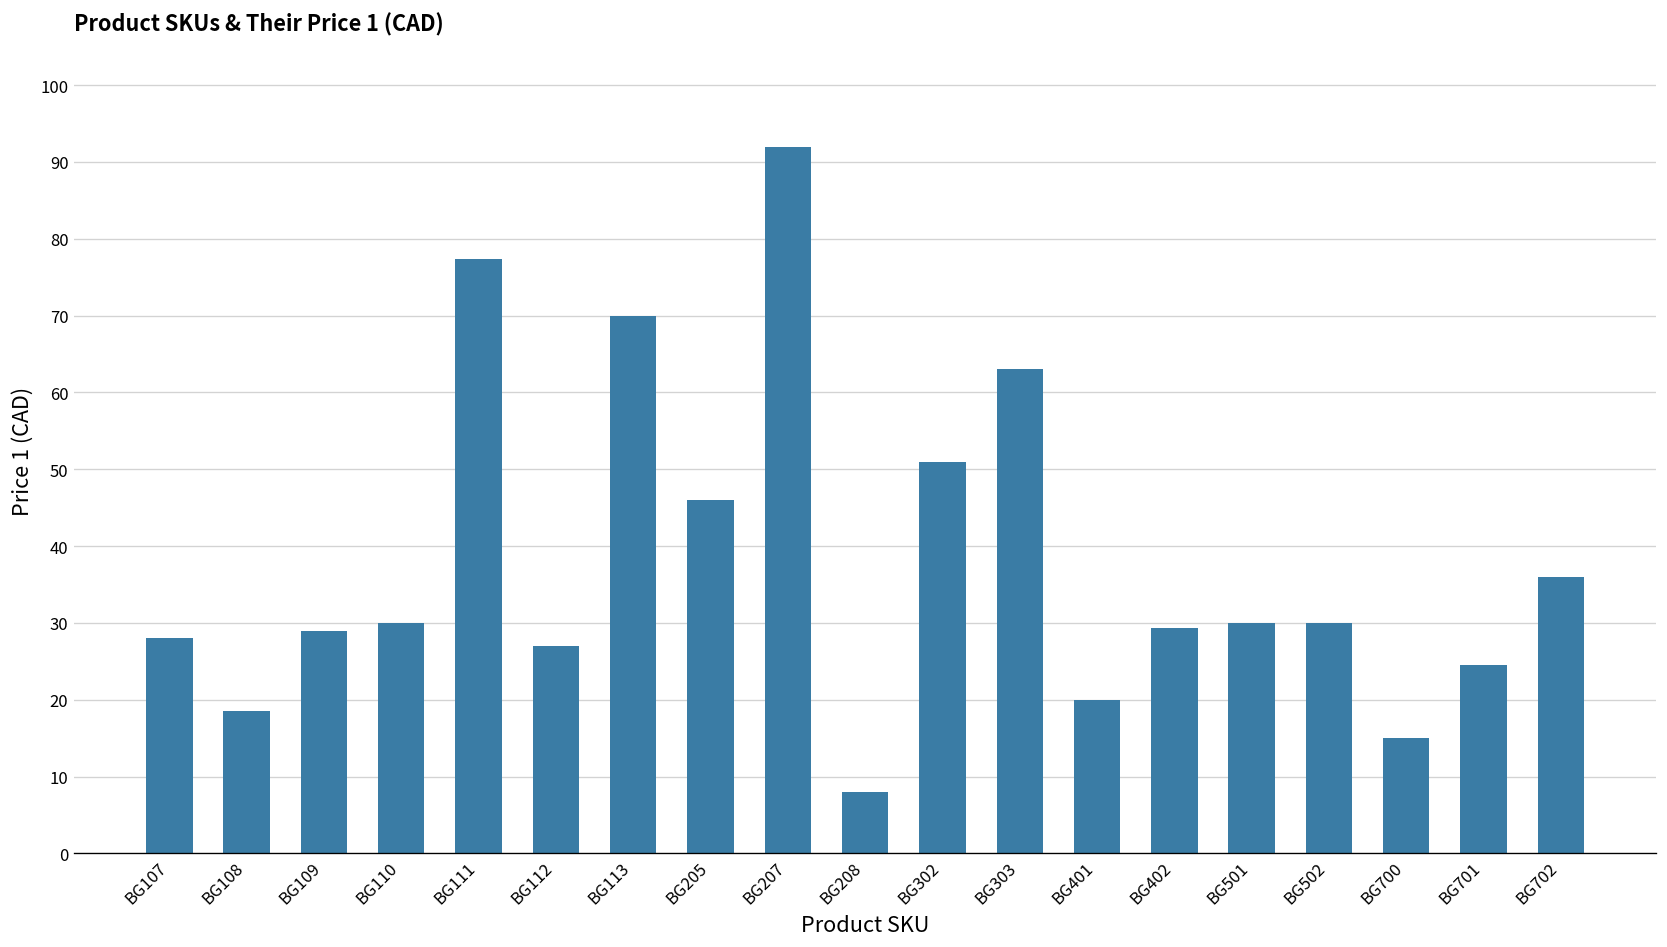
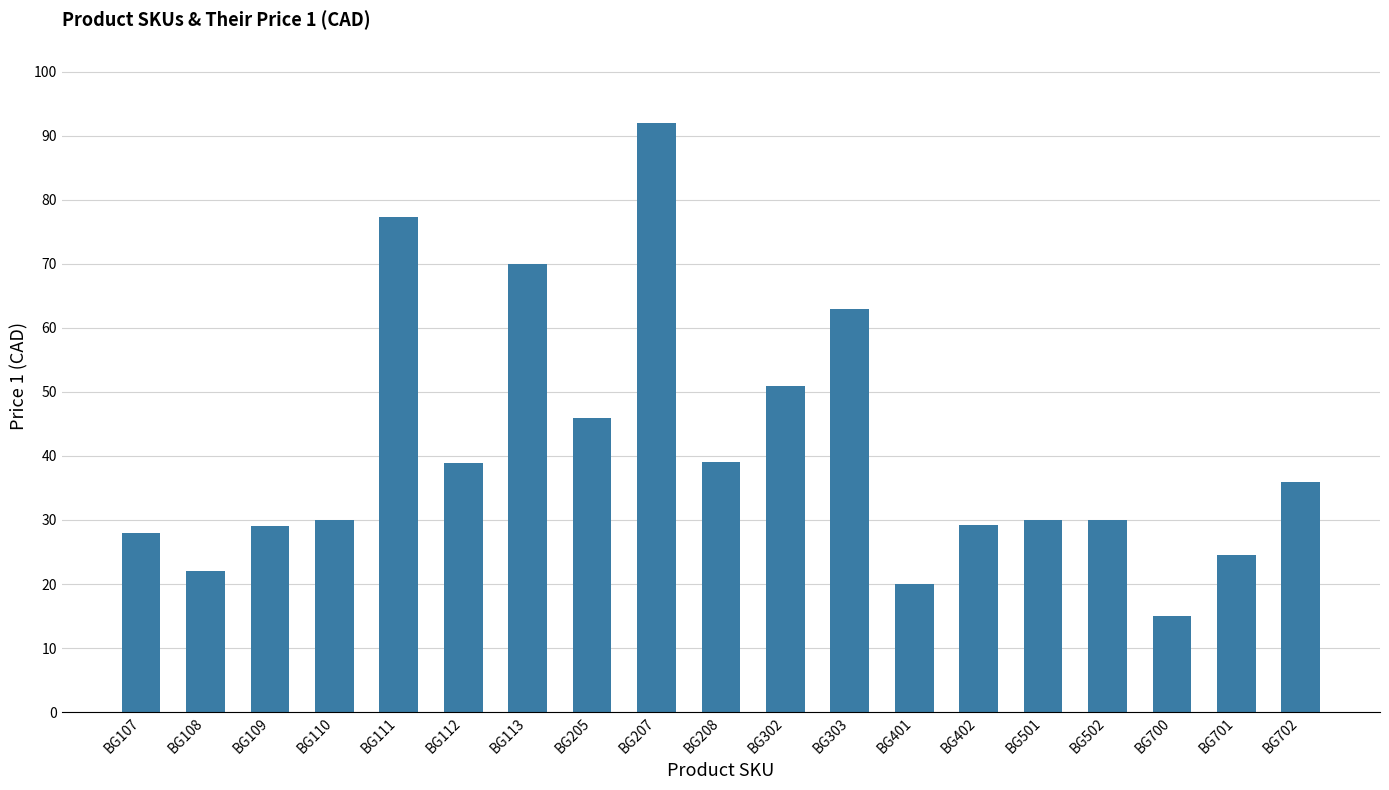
BG108: 19 -> 22
BG112: 27 -> 39
BG208: 8 -> 39
